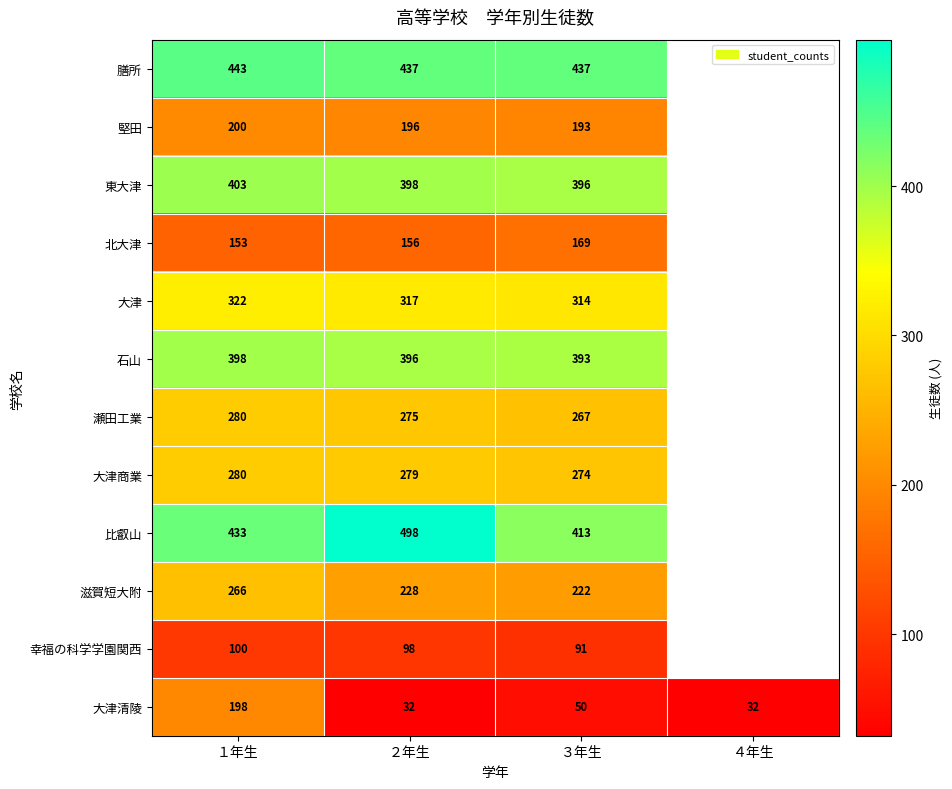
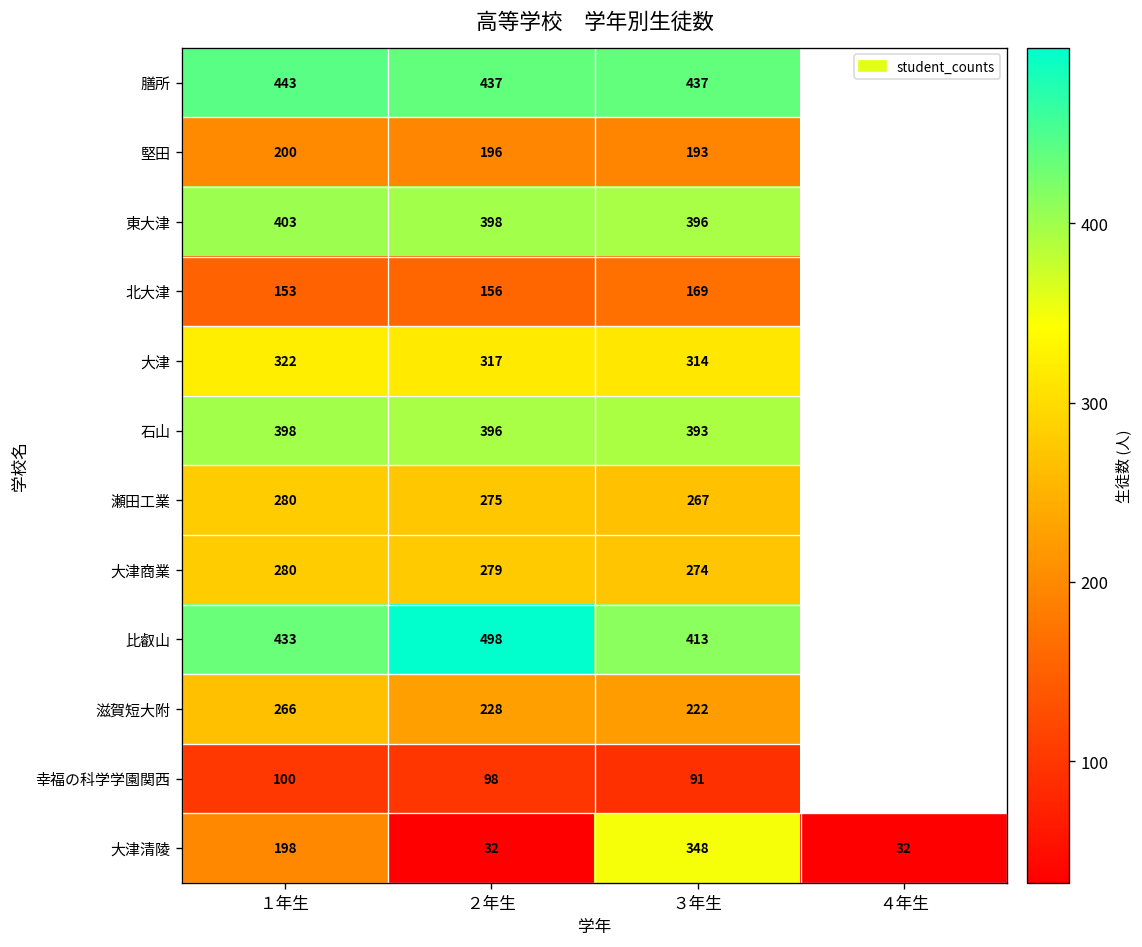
大津清陵, ３年生: 50 -> 348
